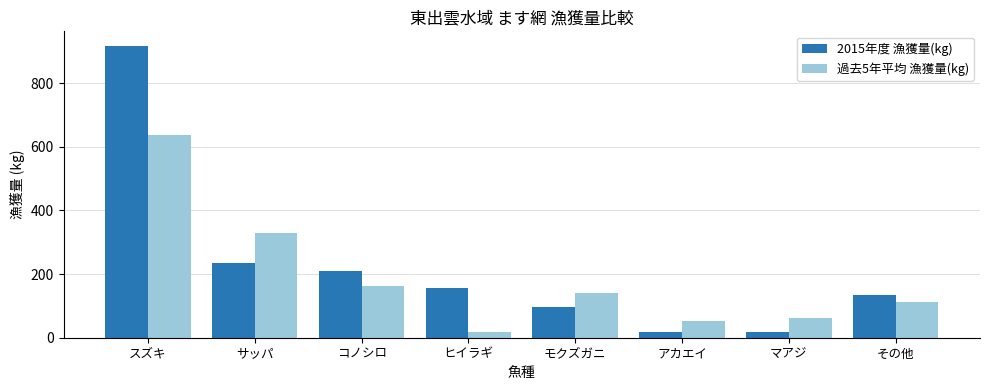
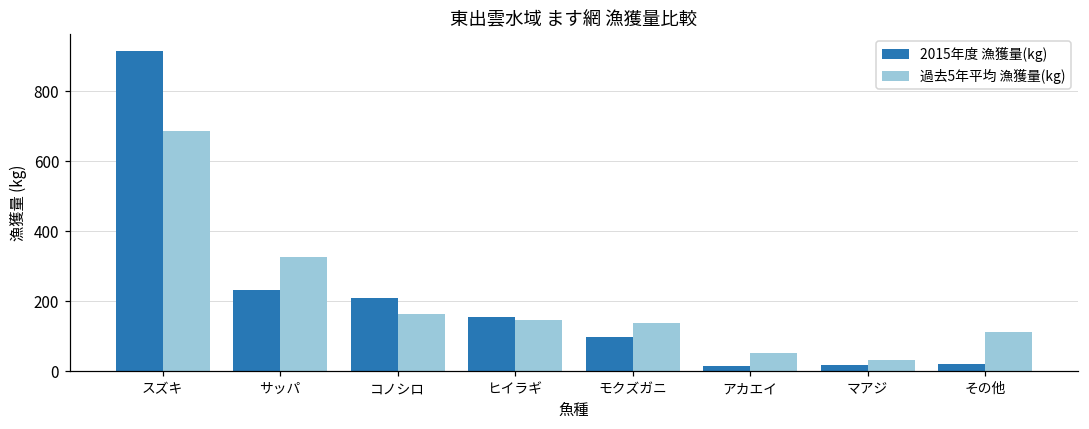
過去5年平均 漁獲量(kg), スズキ: 640 -> 690
過去5年平均 漁獲量(kg), ヒイラギ: 20 -> 150
過去5年平均 漁獲量(kg), マアジ: 60 -> 30
2015年度 漁獲量(kg), その他: 130 -> 20
